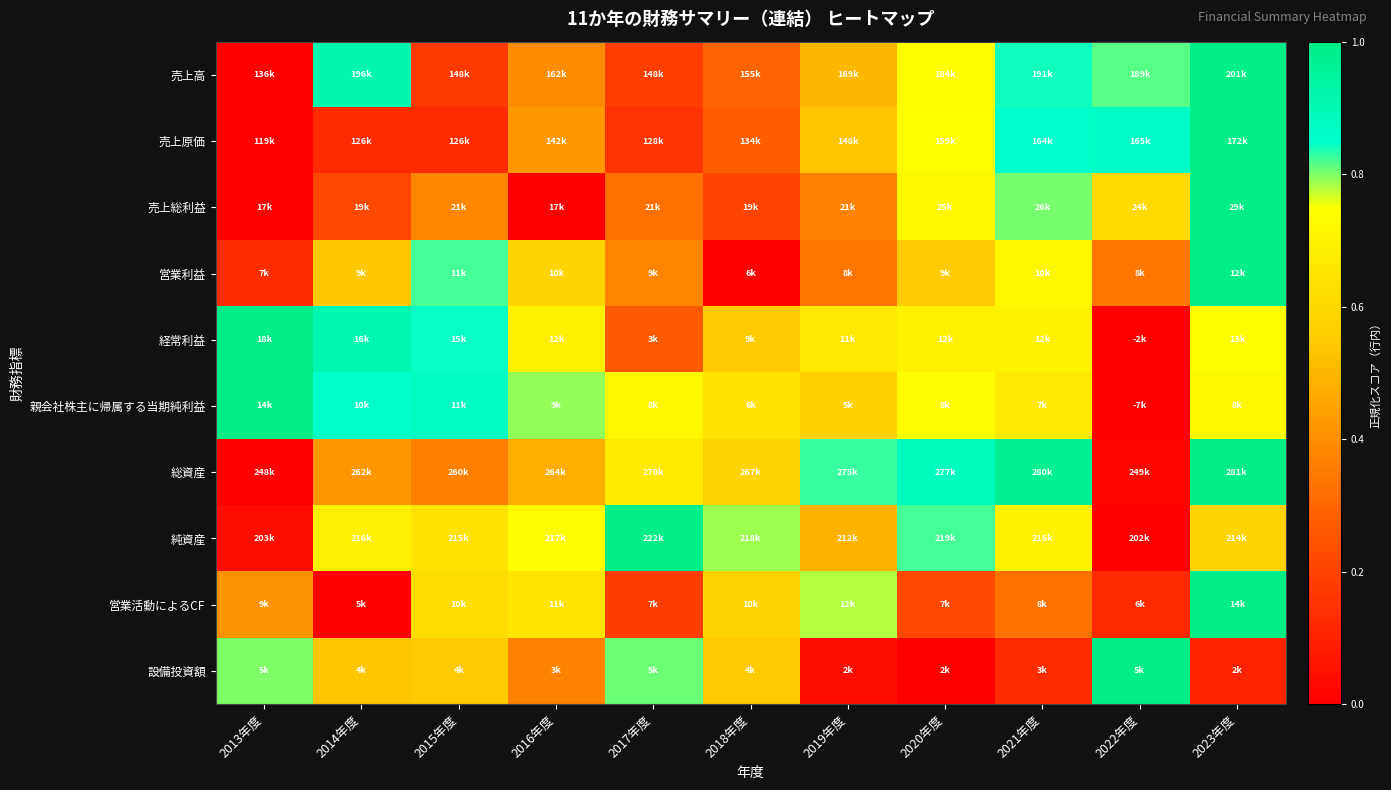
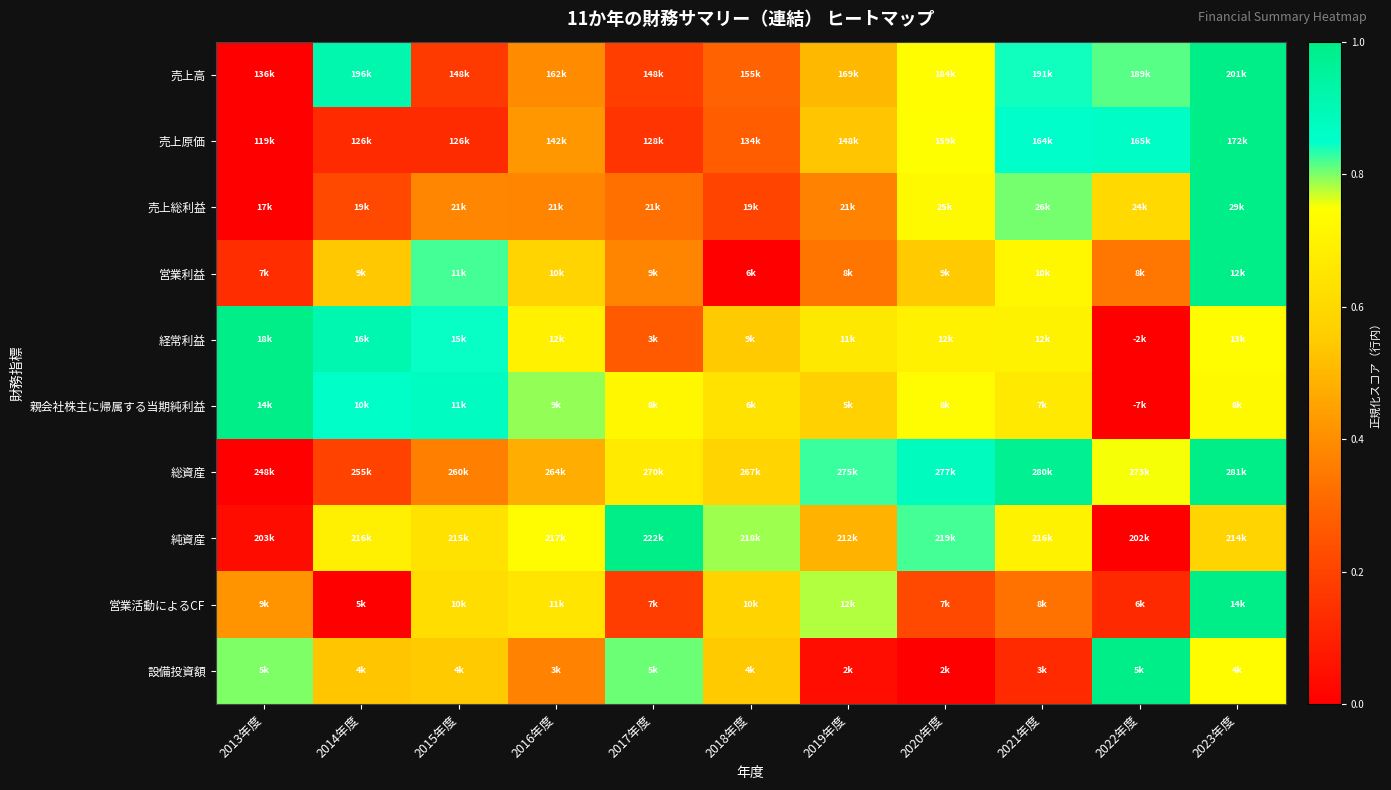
売上総利益, 2016年度: 17k -> 21k
総資産, 2014年度: 262k -> 255k
総資産, 2022年度: 249k -> 273k
設備投資額, 2023年度: 2k -> 4k
